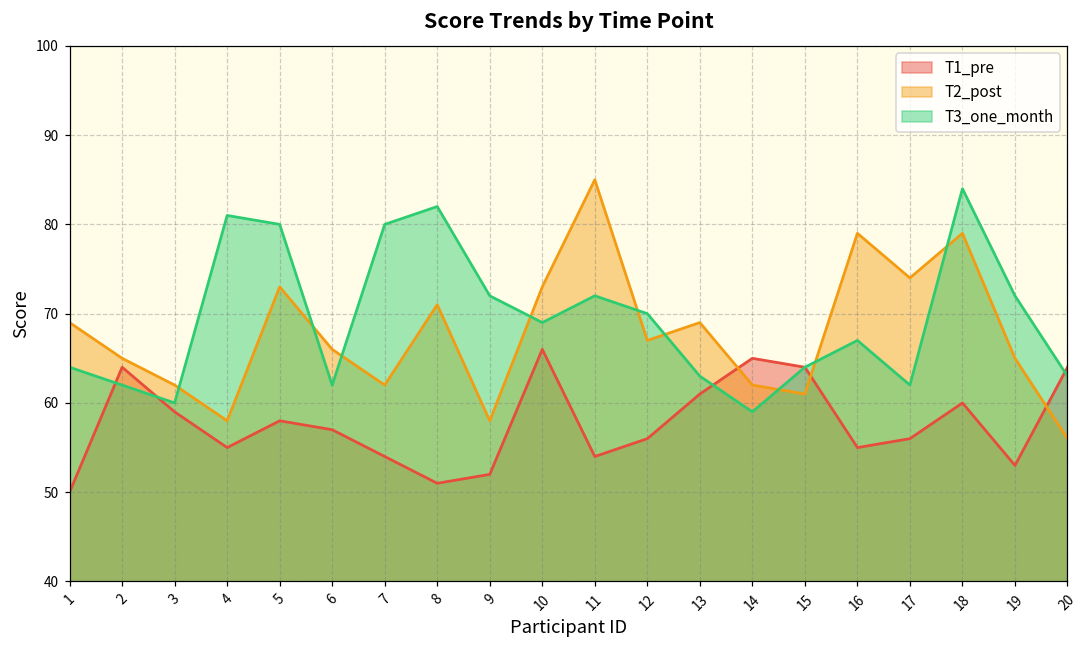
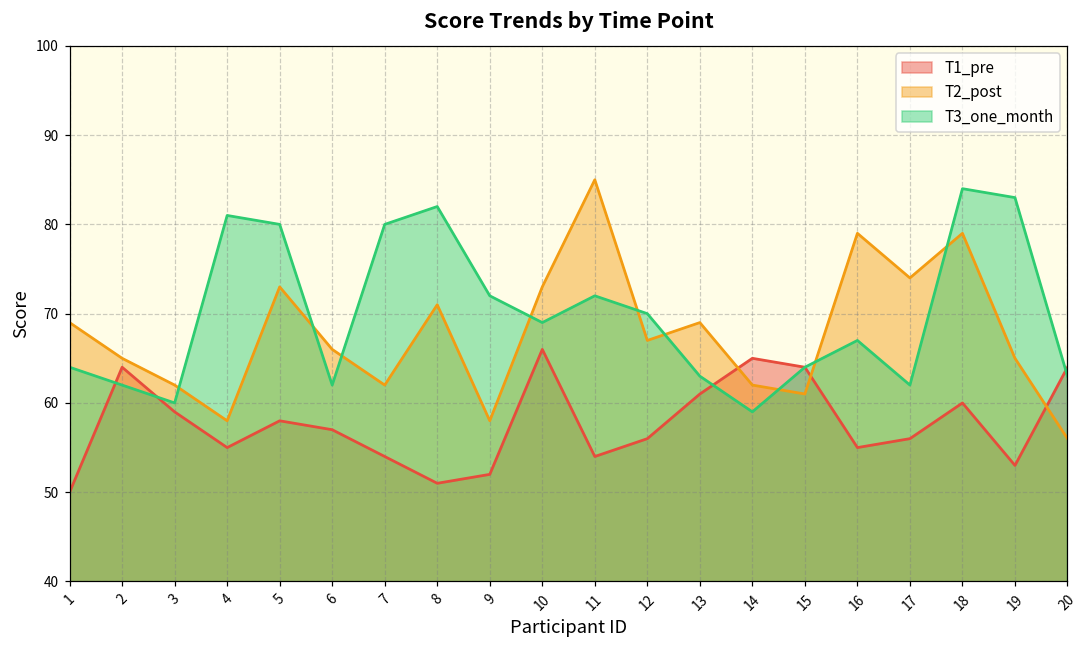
T3_one_month, 19: 72 -> 83
